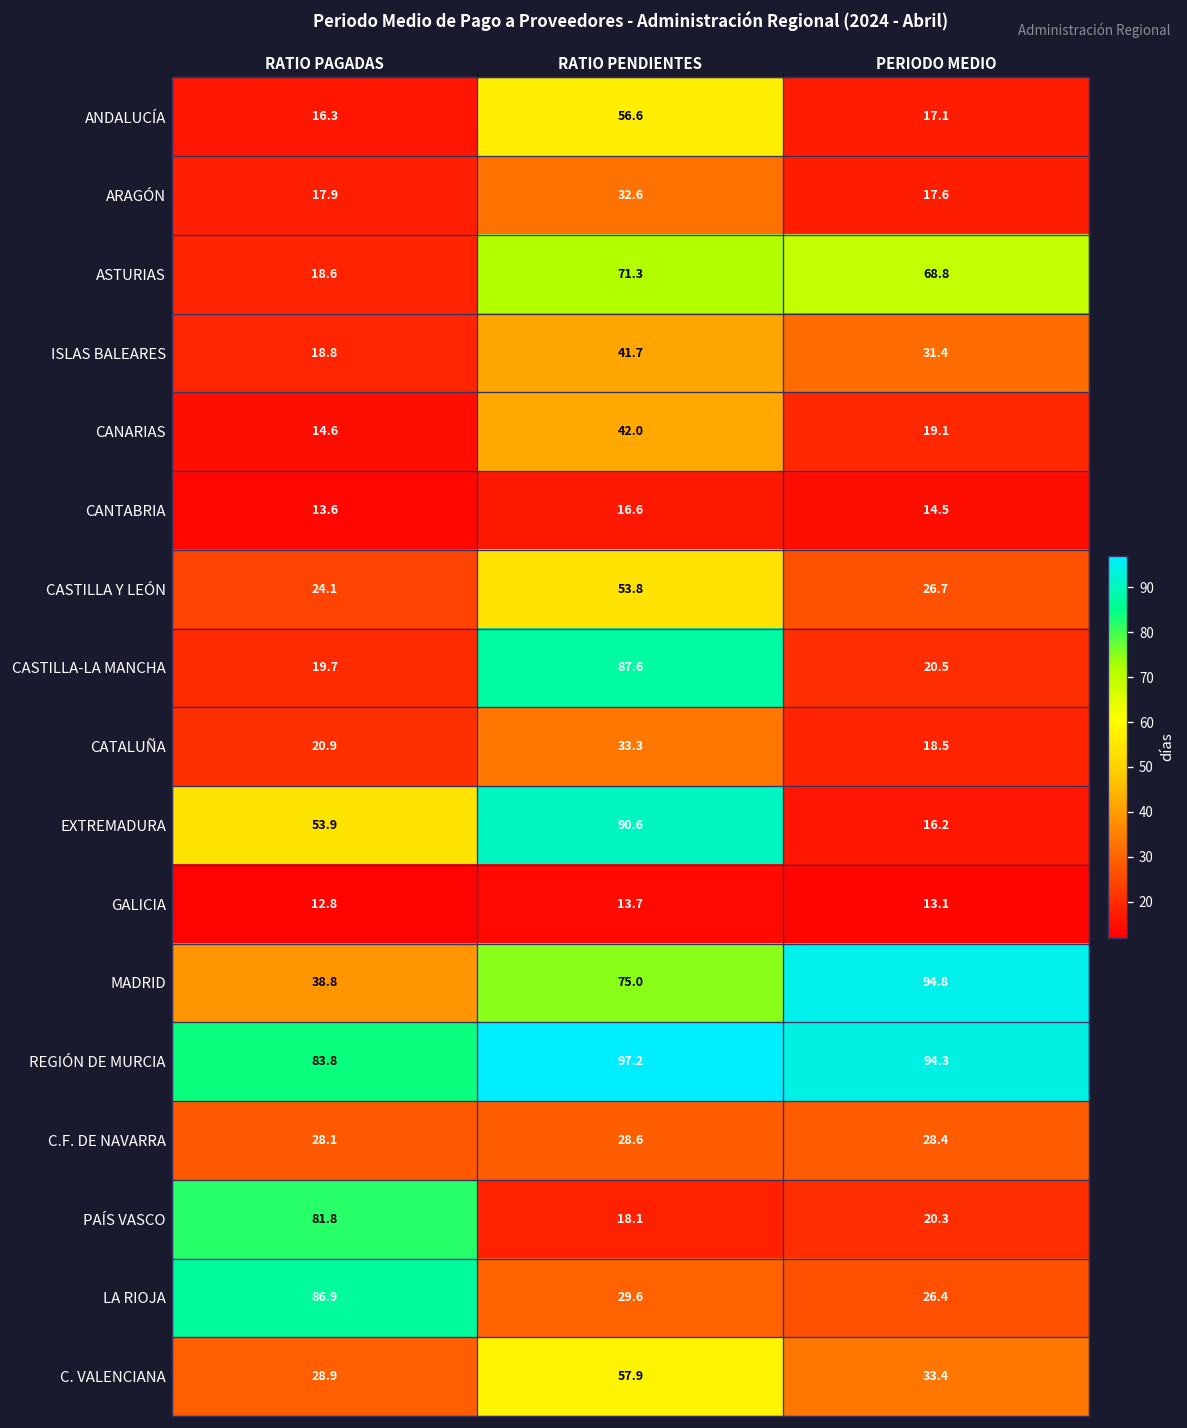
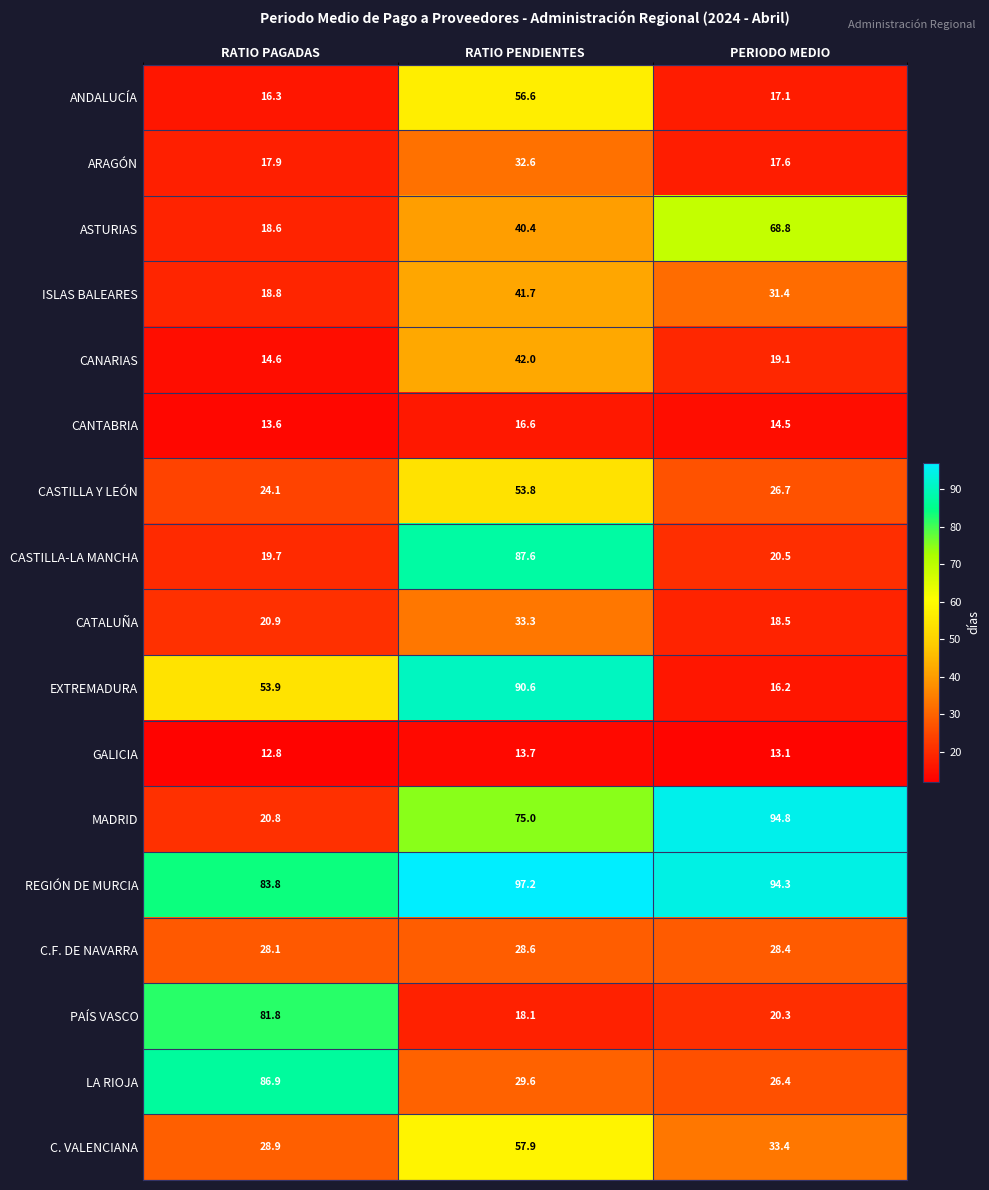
ASTURIAS, RATIO PENDIENTES: 71.3 -> 40.4
MADRID, RATIO PAGADAS: 38.8 -> 20.8
